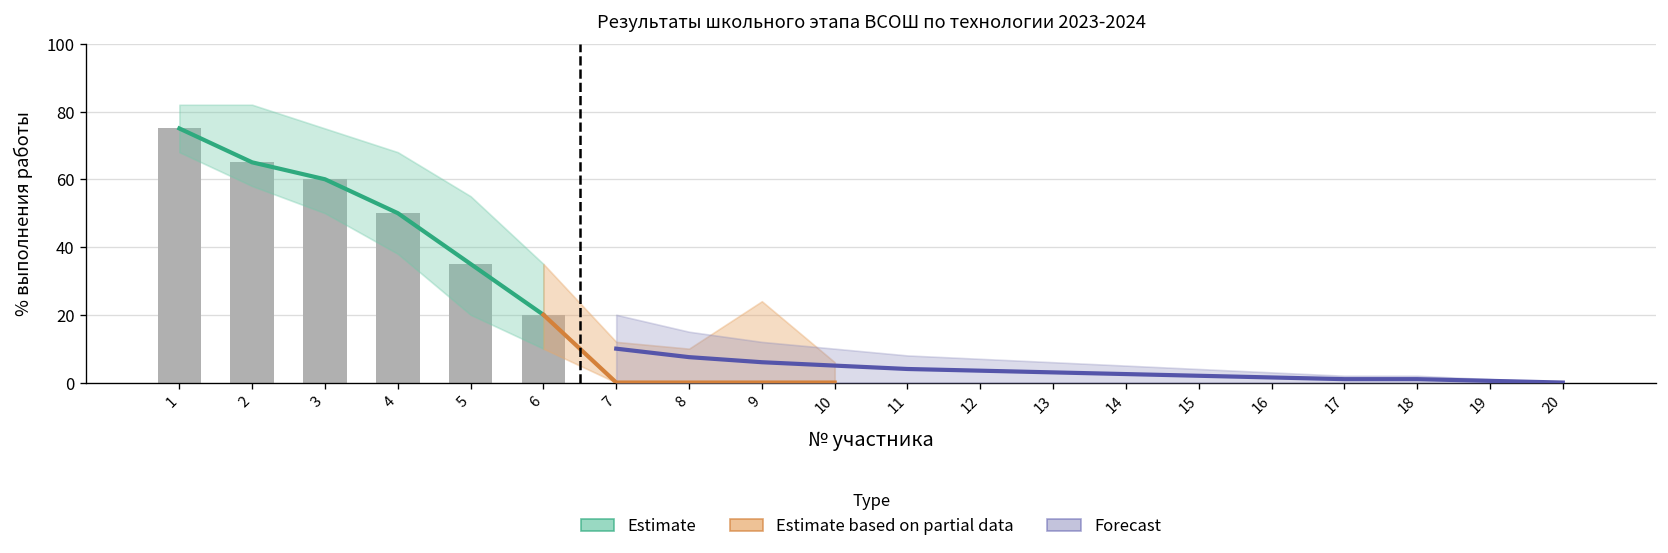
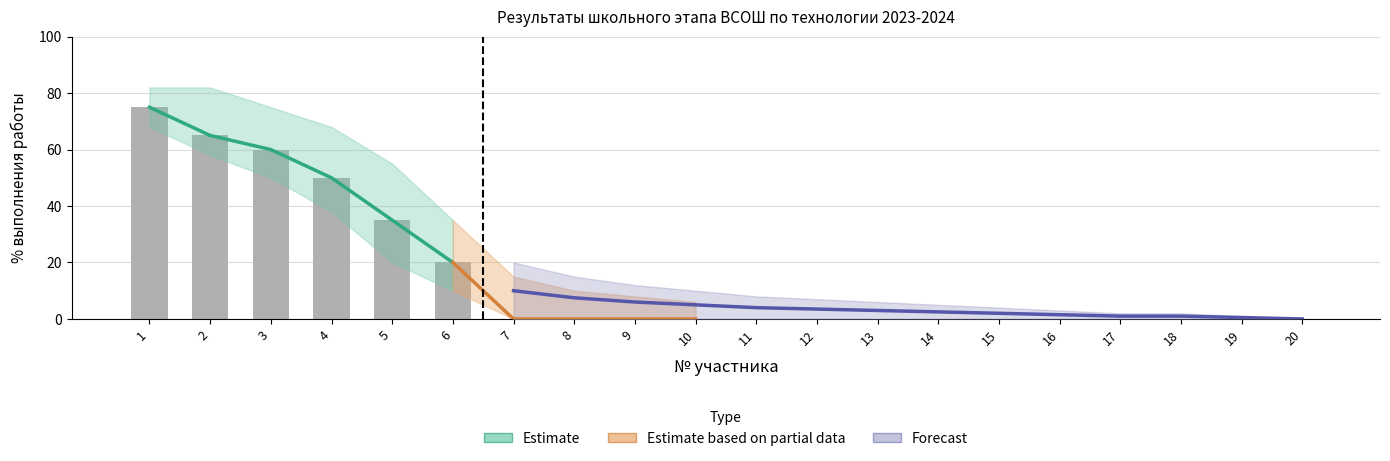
Estimate based on partial data, 7: 12 -> 15
Estimate based on partial data, 9: 24 -> 8
